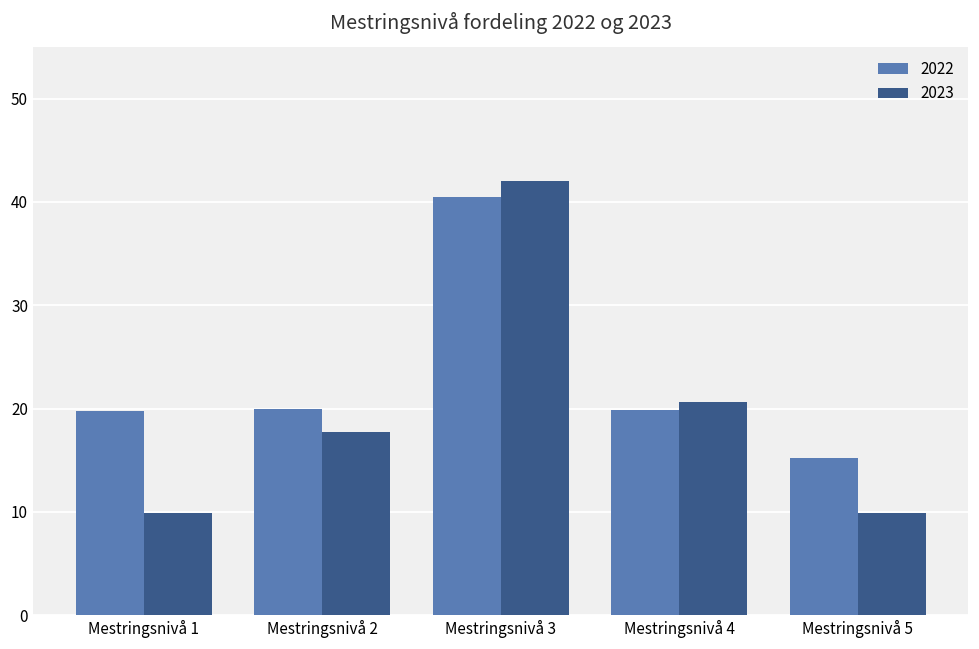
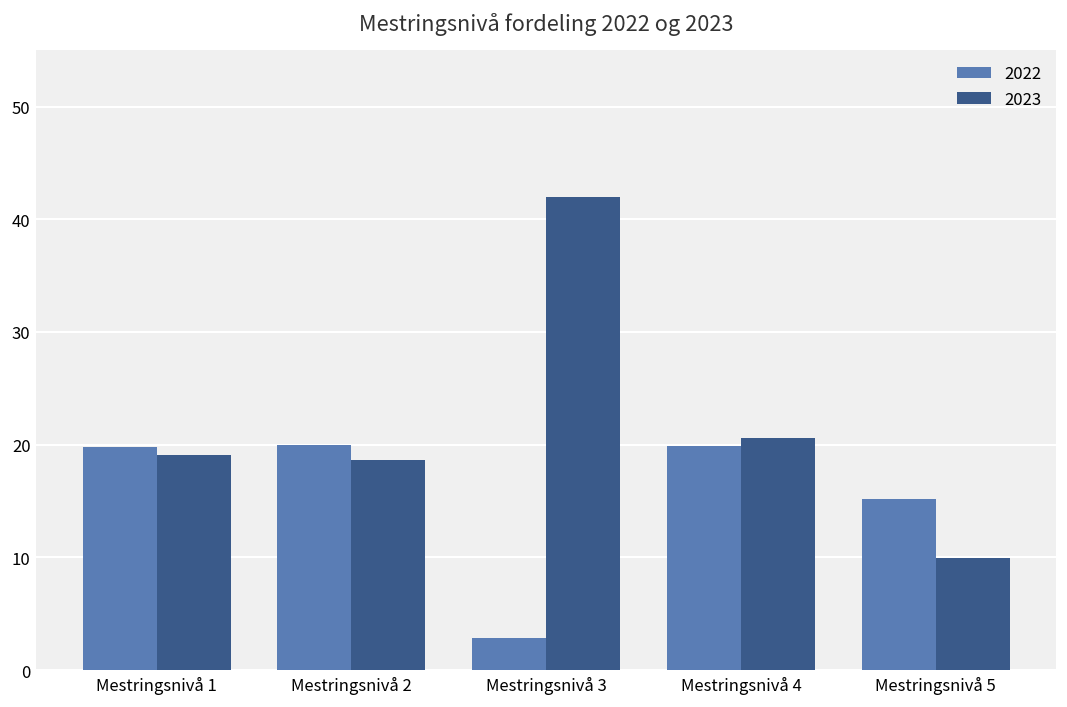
2023, Mestringsnivå 1: 10 -> 19
2023, Mestringsnivå 2: 18 -> 19
2022, Mestringsnivå 3: 41 -> 3
